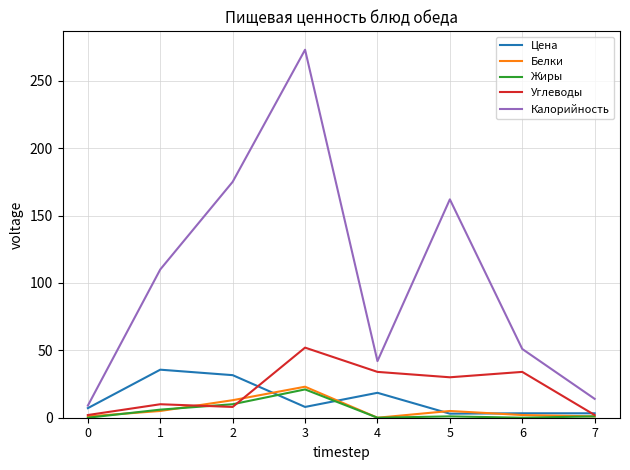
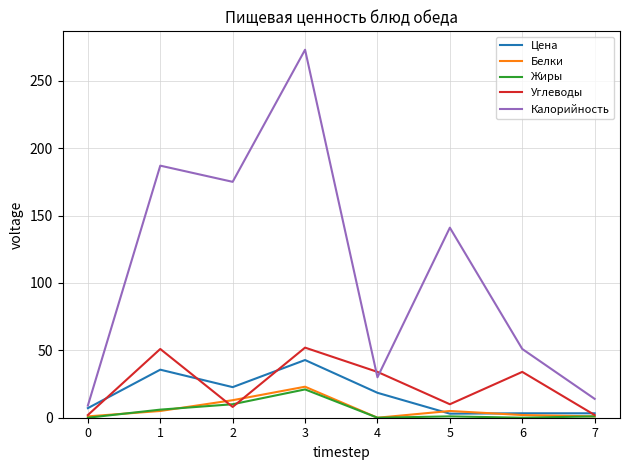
Углеводы, 1: 10 -> 51
Калорийность, 1: 110 -> 187
Цена, 2: 32 -> 23
Цена, 3: 8 -> 43
Калорийность, 4: 42 -> 30
Углеводы, 5: 30 -> 10
Калорийность, 5: 162 -> 141
